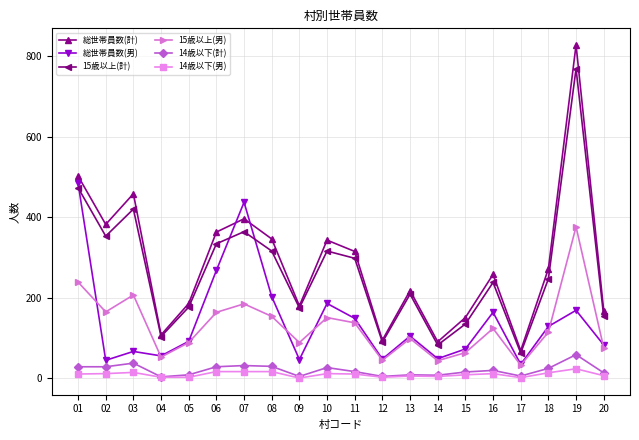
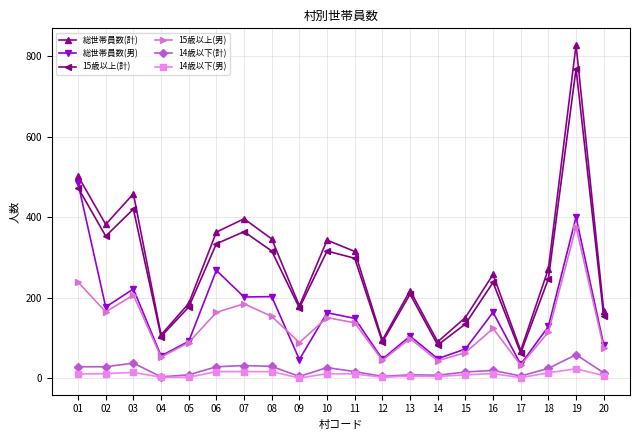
総世帯員数(男), 02: 50 -> 180
総世帯員数(男), 03: 70 -> 220
総世帯員数(男), 07: 440 -> 200
総世帯員数(男), 10: 190 -> 160
総世帯員数(男), 19: 170 -> 400
